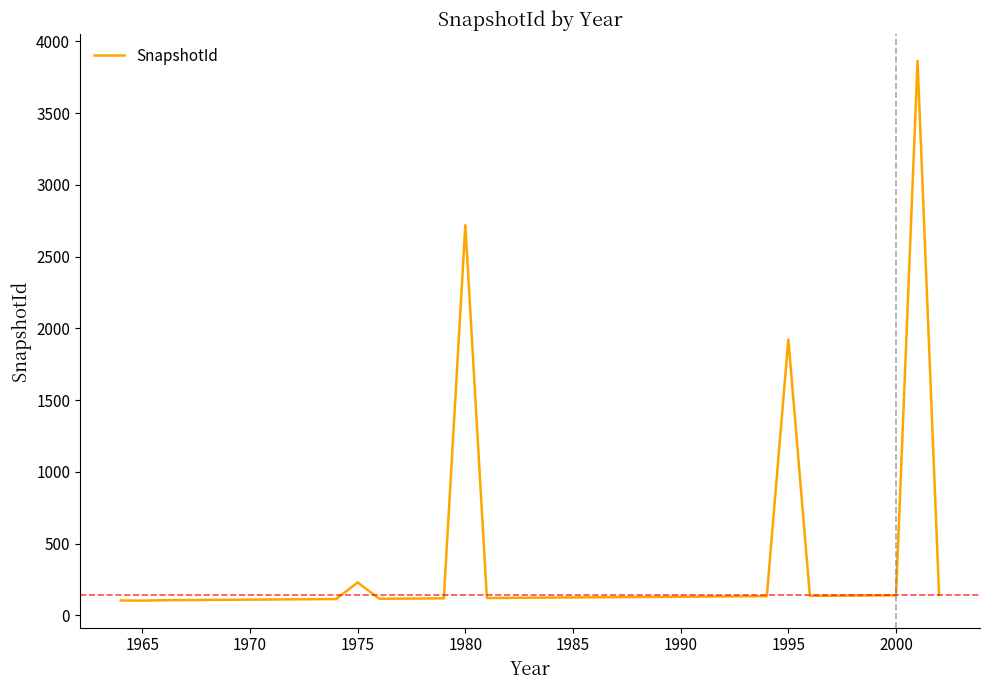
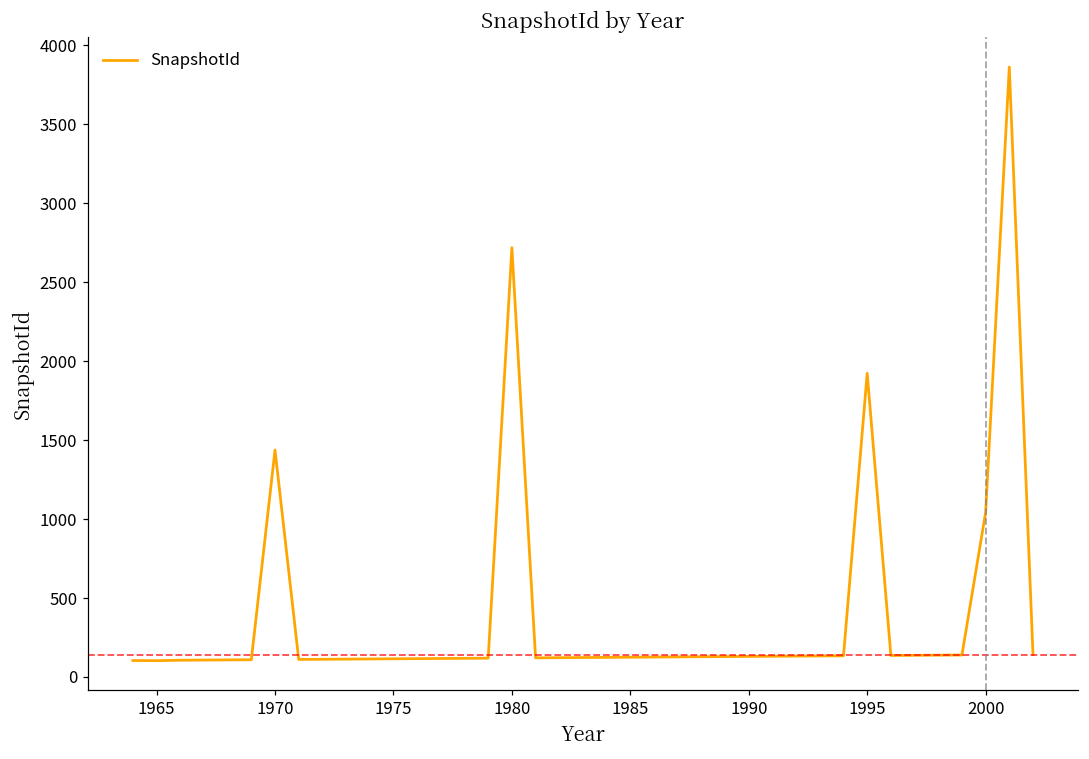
1970: 110 -> 1440
1975: 230 -> 120
2000: 140 -> 1040
